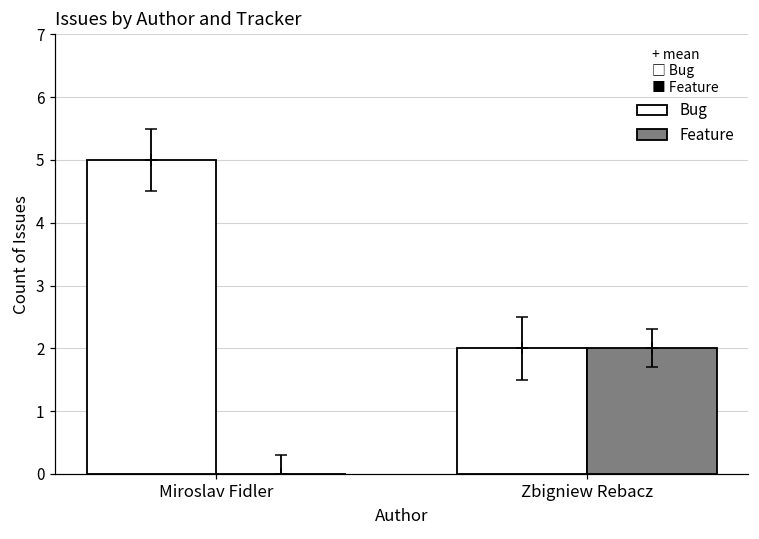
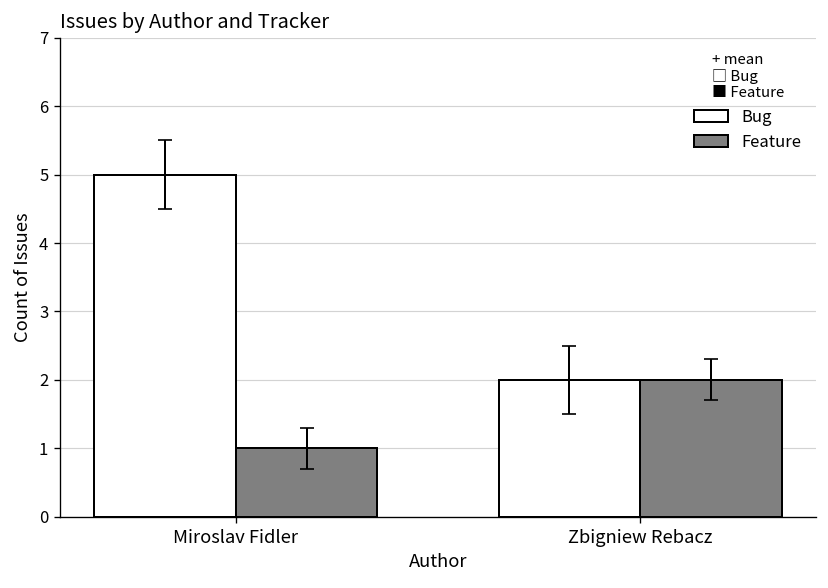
Feature, Miroslav Fidler: 0 -> 1
